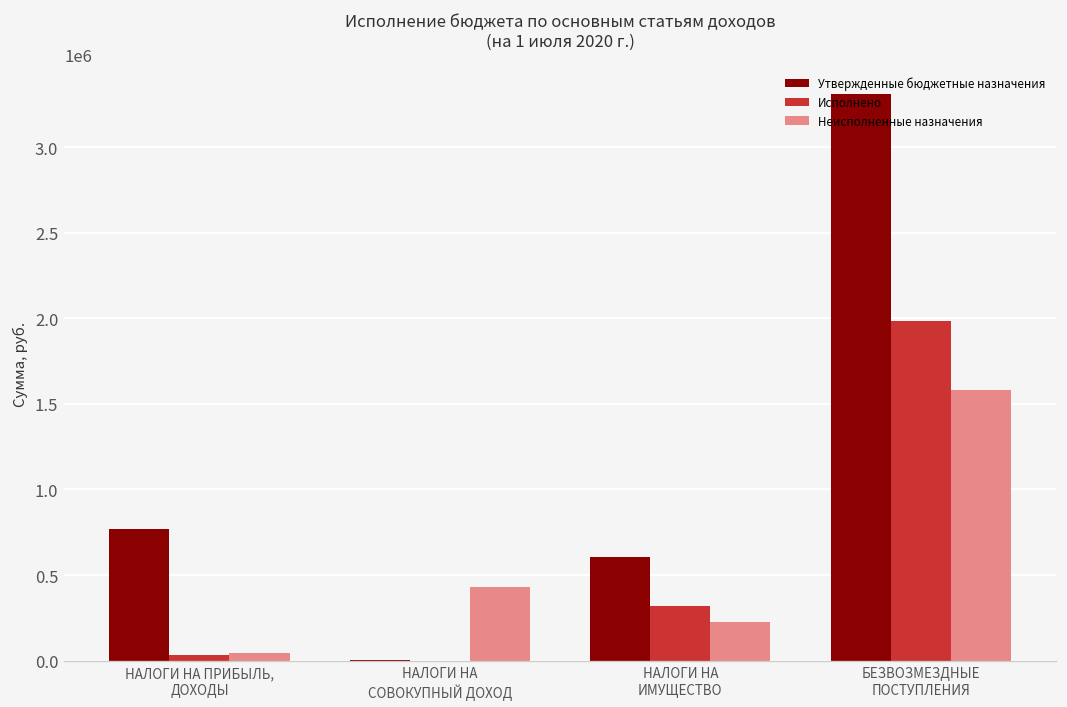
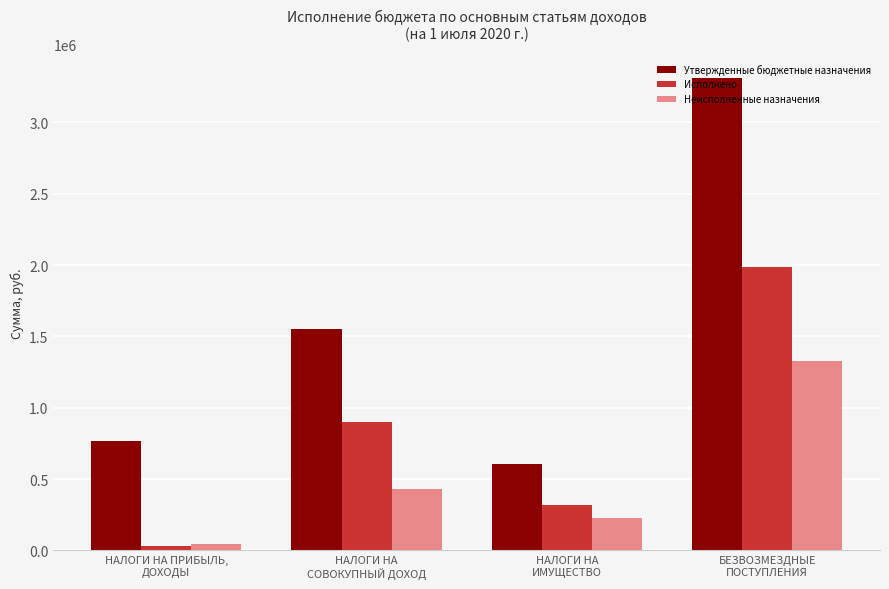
Утвержденные бюджетные назначения, НАЛОГИ НА СОВОКУПНЫЙ ДОХОД: 0 -> 1550000
Исполнено, НАЛОГИ НА СОВОКУПНЫЙ ДОХОД: 0 -> 900000
Неисполненные назначения, БЕЗВОЗМЕЗДНЫЕ ПОСТУПЛЕНИЯ: 1580000 -> 1330000
